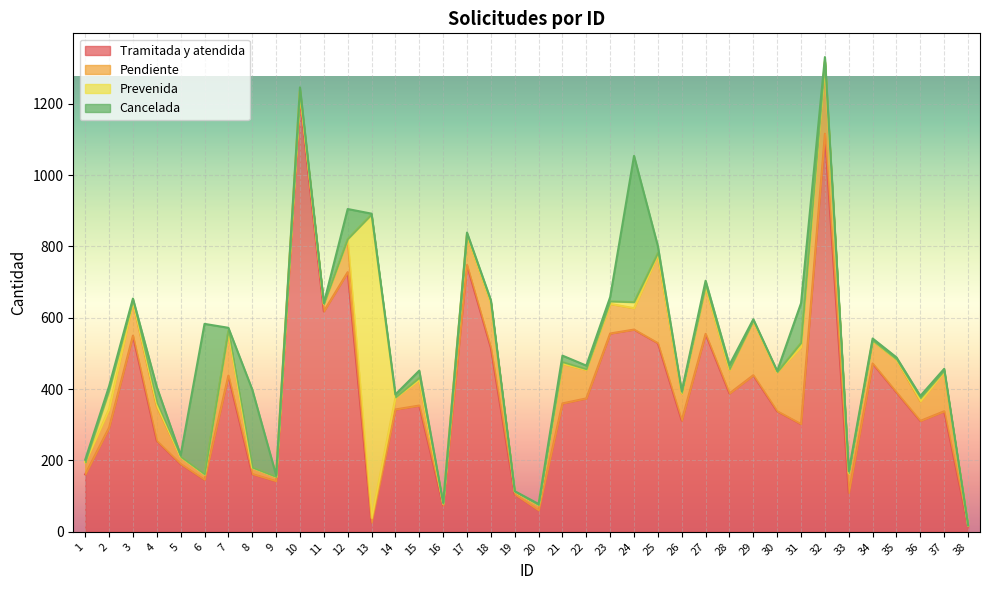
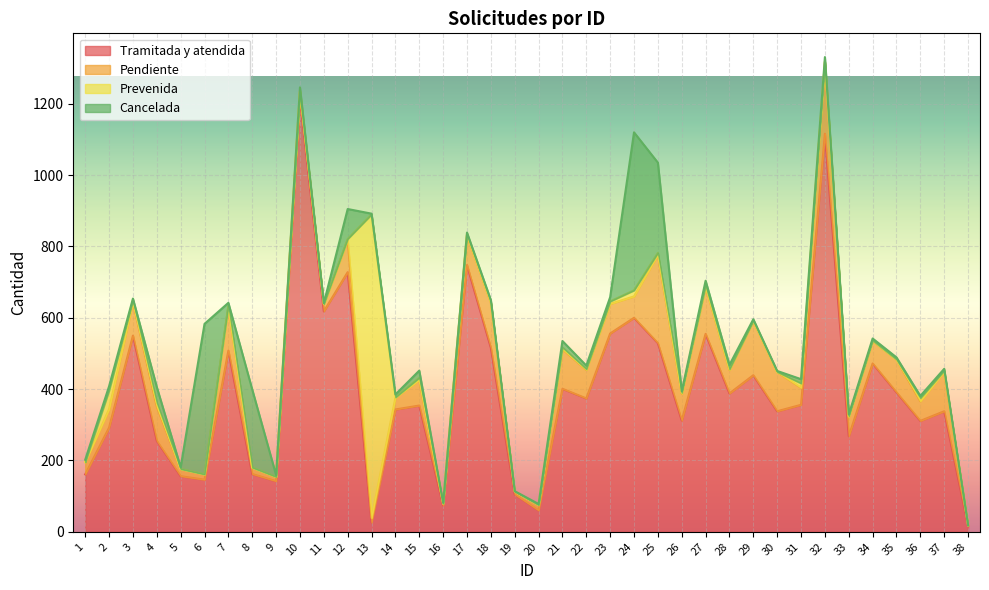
Tramitada y atendida, 5: 190 -> 160
Tramitada y atendida, 7: 440 -> 510
Tramitada y atendida, 21: 360 -> 400
Tramitada y atendida, 24: 570 -> 600
Cancelada, 24: 410 -> 440
Cancelada, 25: 20 -> 250
Tramitada y atendida, 31: 300 -> 360
Pendiente, 31: 220 -> 50
Cancelada, 31: 110 -> 10
Tramitada y atendida, 33: 110 -> 270
